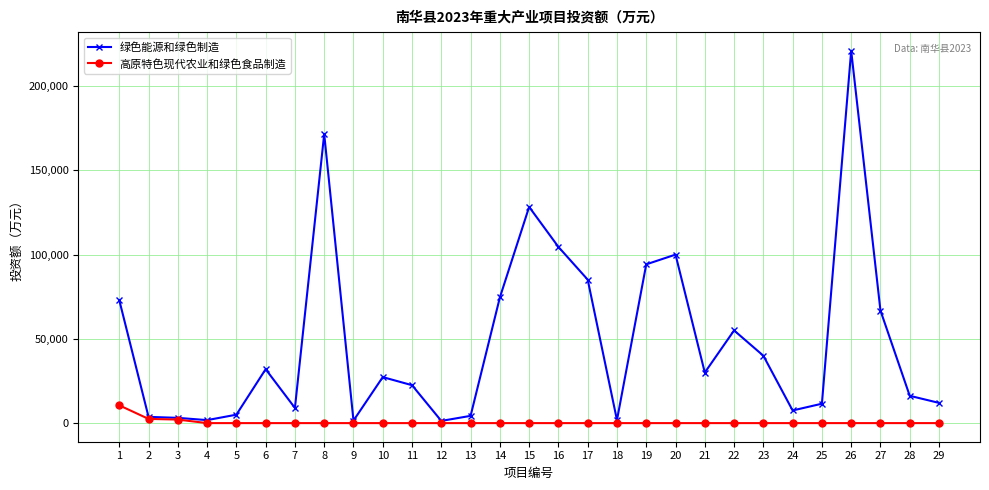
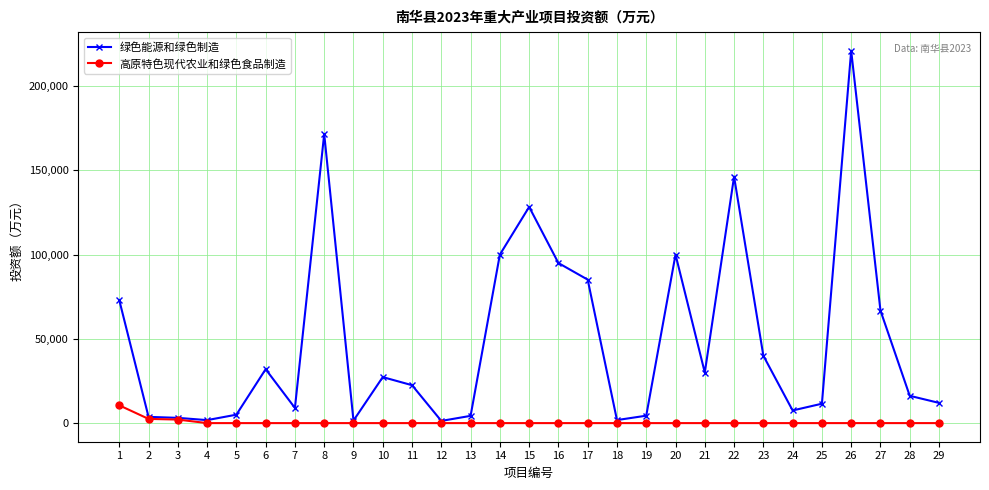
绿色能源和绿色制造, 14: 75,000 -> 100,000
绿色能源和绿色制造, 16: 105,000 -> 95,000
绿色能源和绿色制造, 19: 94,000 -> 4,000
绿色能源和绿色制造, 22: 55,000 -> 146,000
